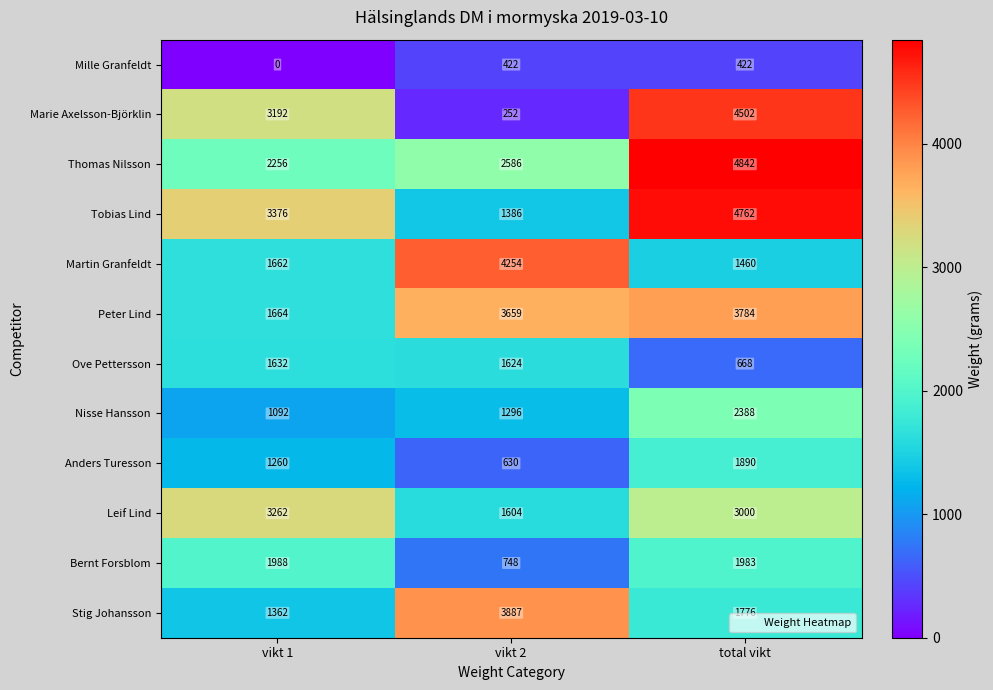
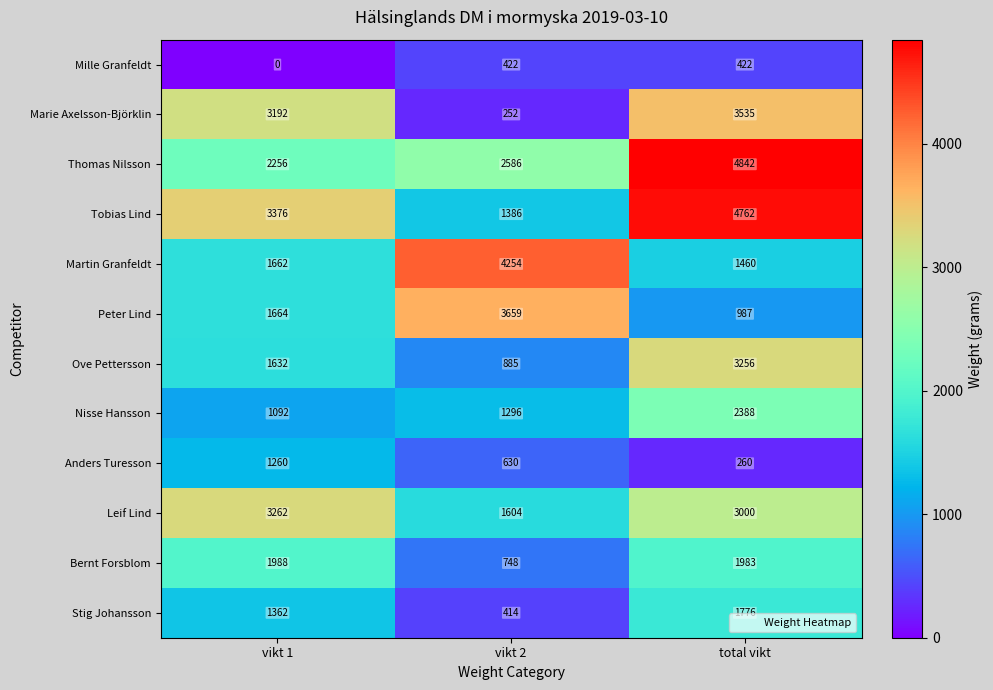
Marie Axelsson-Björklin, total vikt: 4502 -> 3535
Peter Lind, total vikt: 3784 -> 987
Ove Pettersson, vikt 2: 1624 -> 885
Ove Pettersson, total vikt: 668 -> 3256
Anders Turesson, total vikt: 1890 -> 260
Stig Johansson, vikt 2: 3887 -> 414
